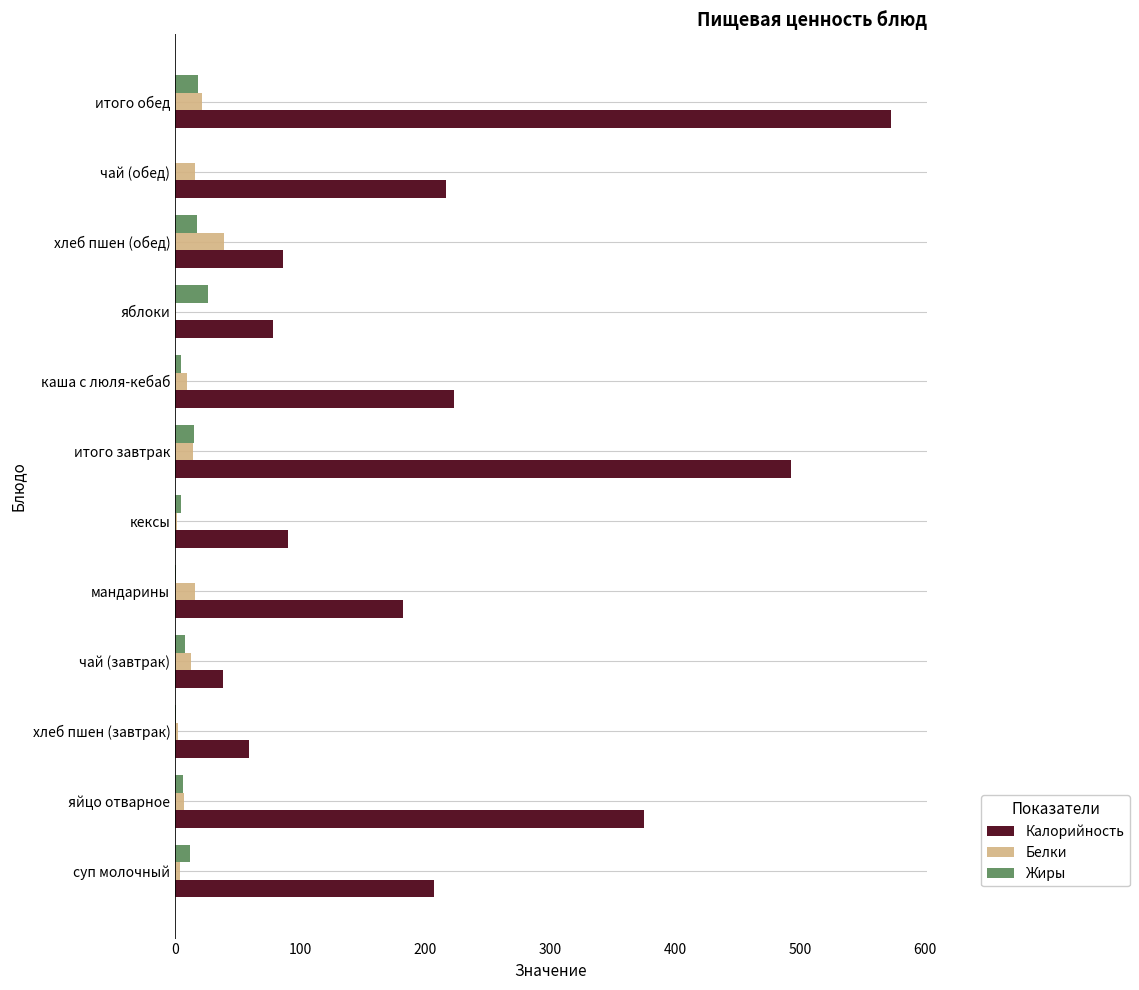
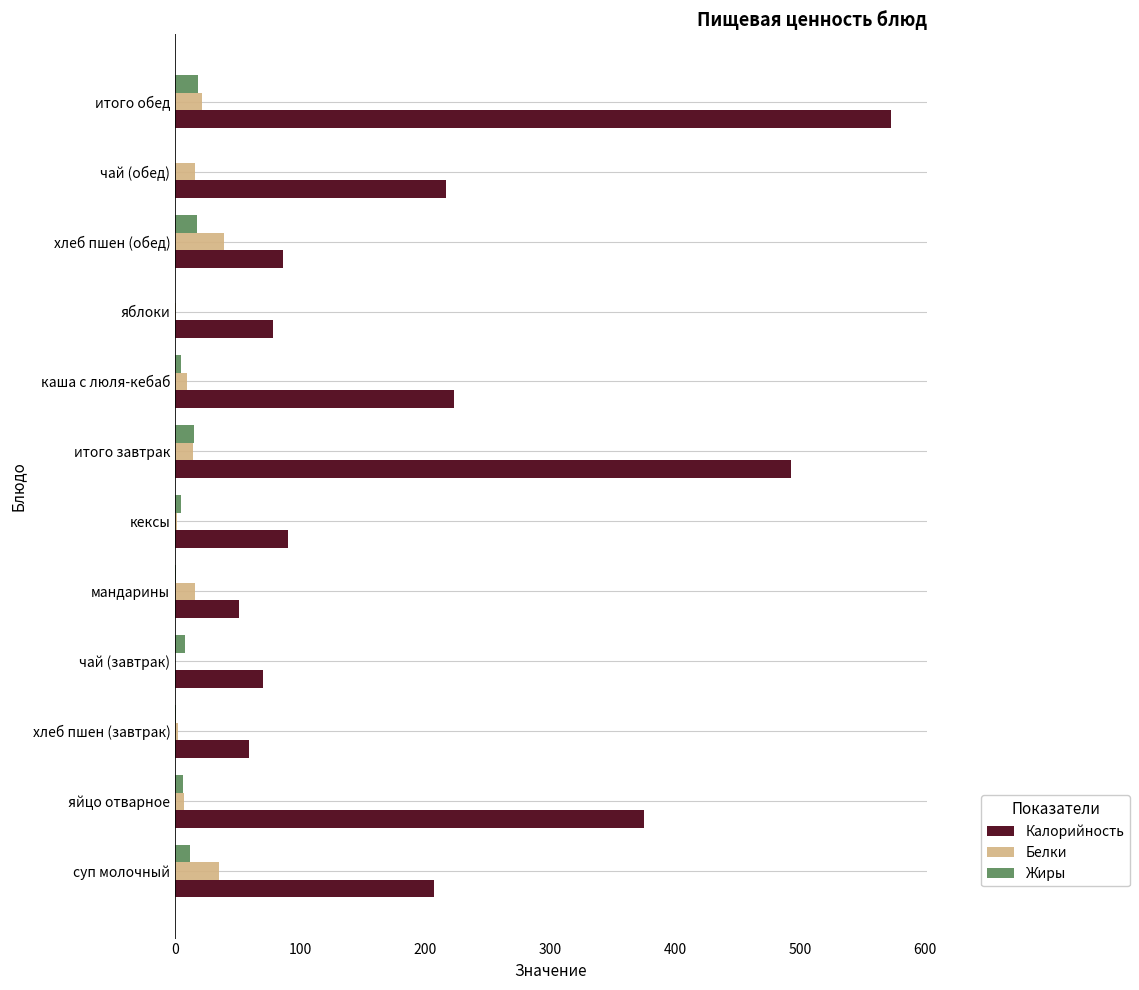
Жиры, яблоки: 26 -> 0
Калорийность, мандарины: 182 -> 51
Белки, чай (завтрак): 13 -> 0
Калорийность, чай (завтрак): 38 -> 71
Белки, суп молочный: 4 -> 35
